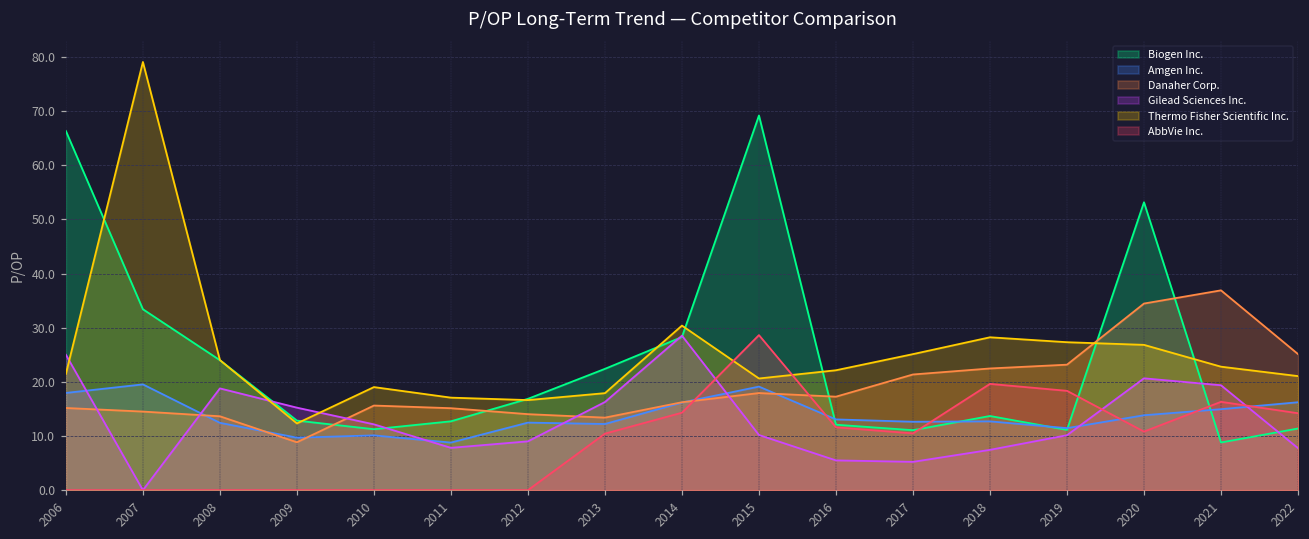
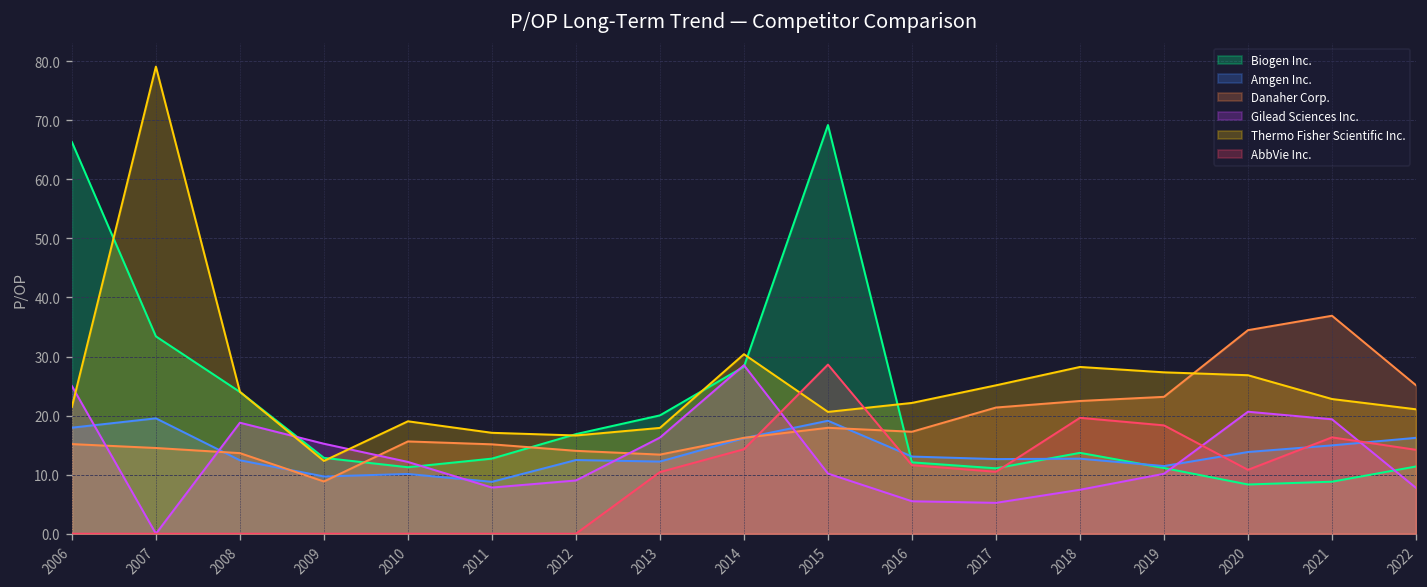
Biogen Inc., 2013: 22 -> 20
Biogen Inc., 2020: 53 -> 8
